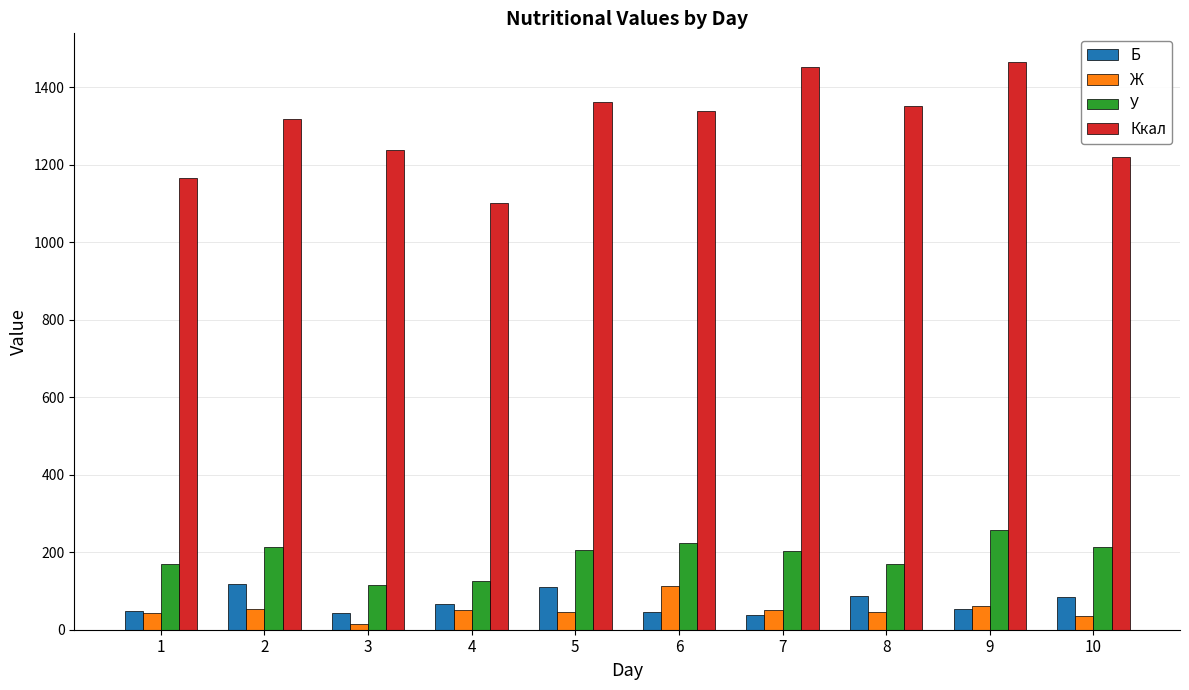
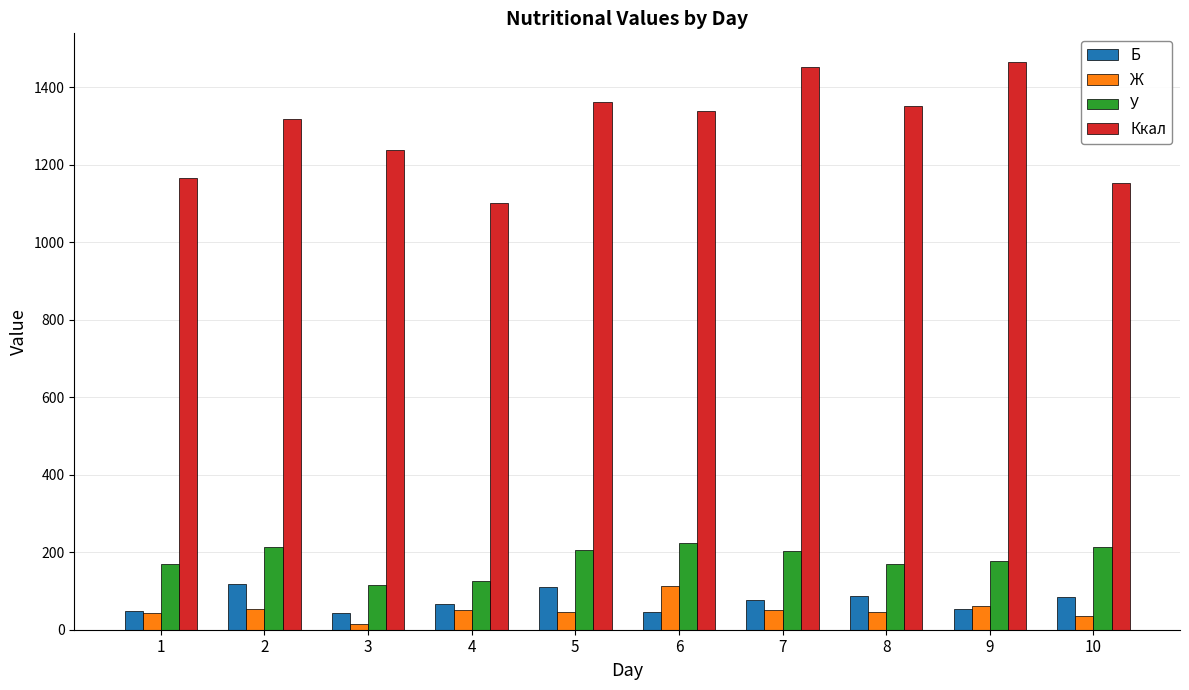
Б, 7: 40 -> 80
У, 9: 260 -> 180
Ккал, 10: 1220 -> 1150
